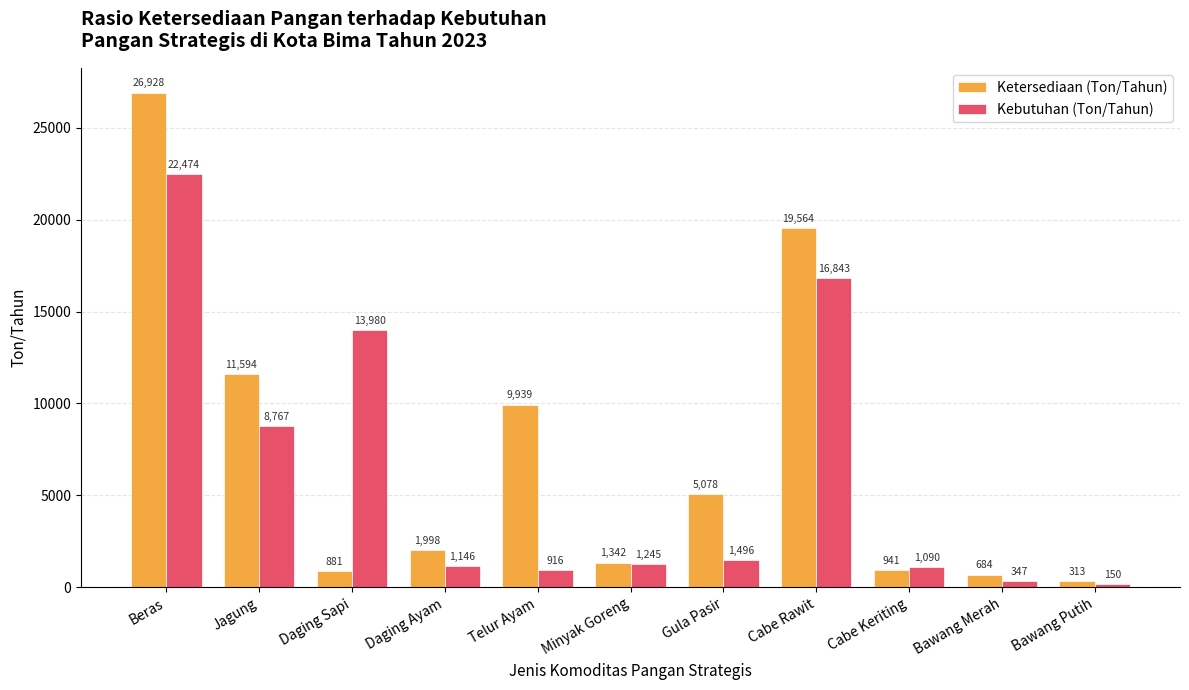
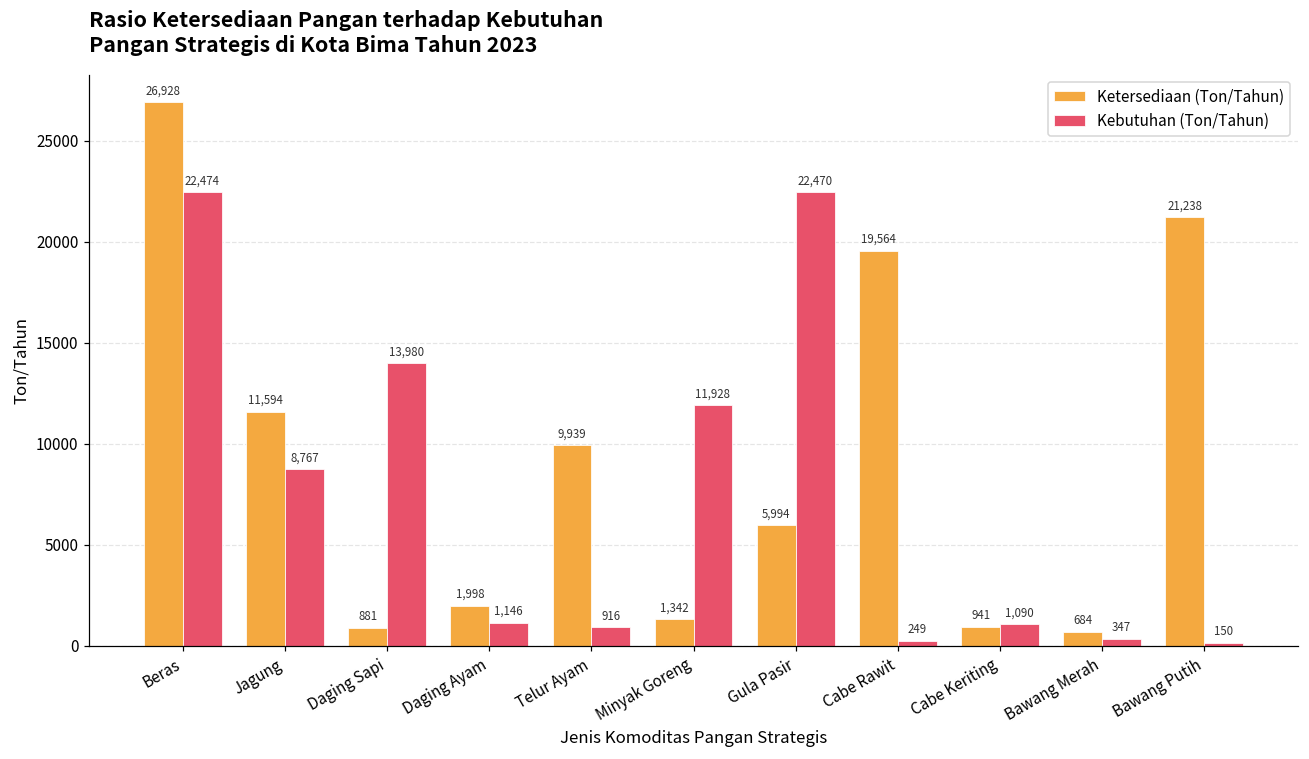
Kebutuhan (Ton/Tahun), Minyak Goreng: 1,245 -> 11,928
Ketersediaan (Ton/Tahun), Gula Pasir: 5,078 -> 5,994
Kebutuhan (Ton/Tahun), Gula Pasir: 1,496 -> 22,470
Kebutuhan (Ton/Tahun), Cabe Rawit: 16,843 -> 249
Ketersediaan (Ton/Tahun), Bawang Putih: 313 -> 21,238
